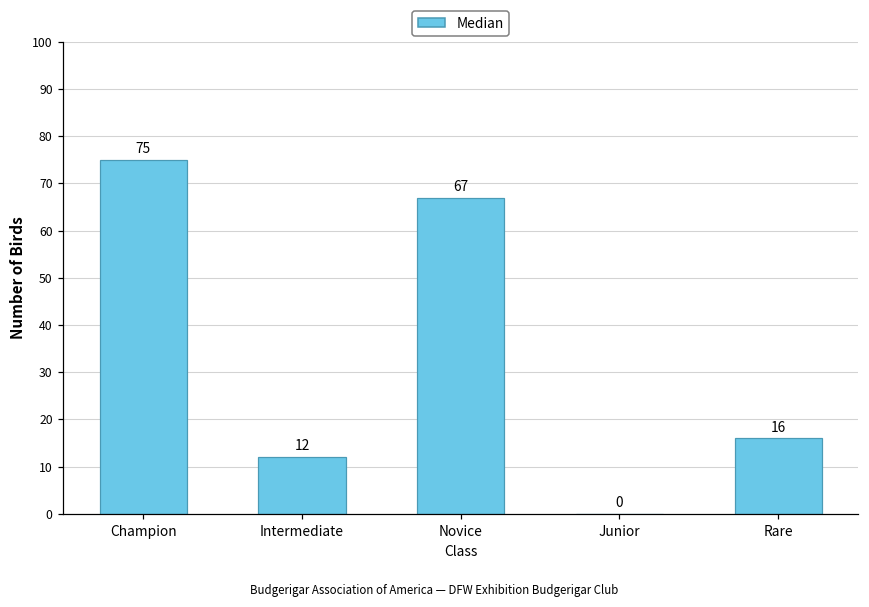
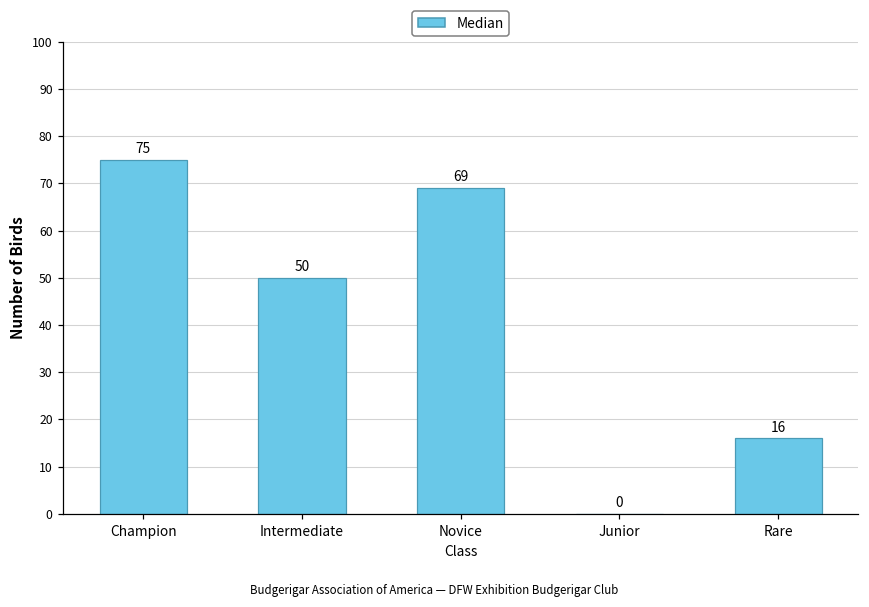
Intermediate: 12 -> 50
Novice: 67 -> 69
